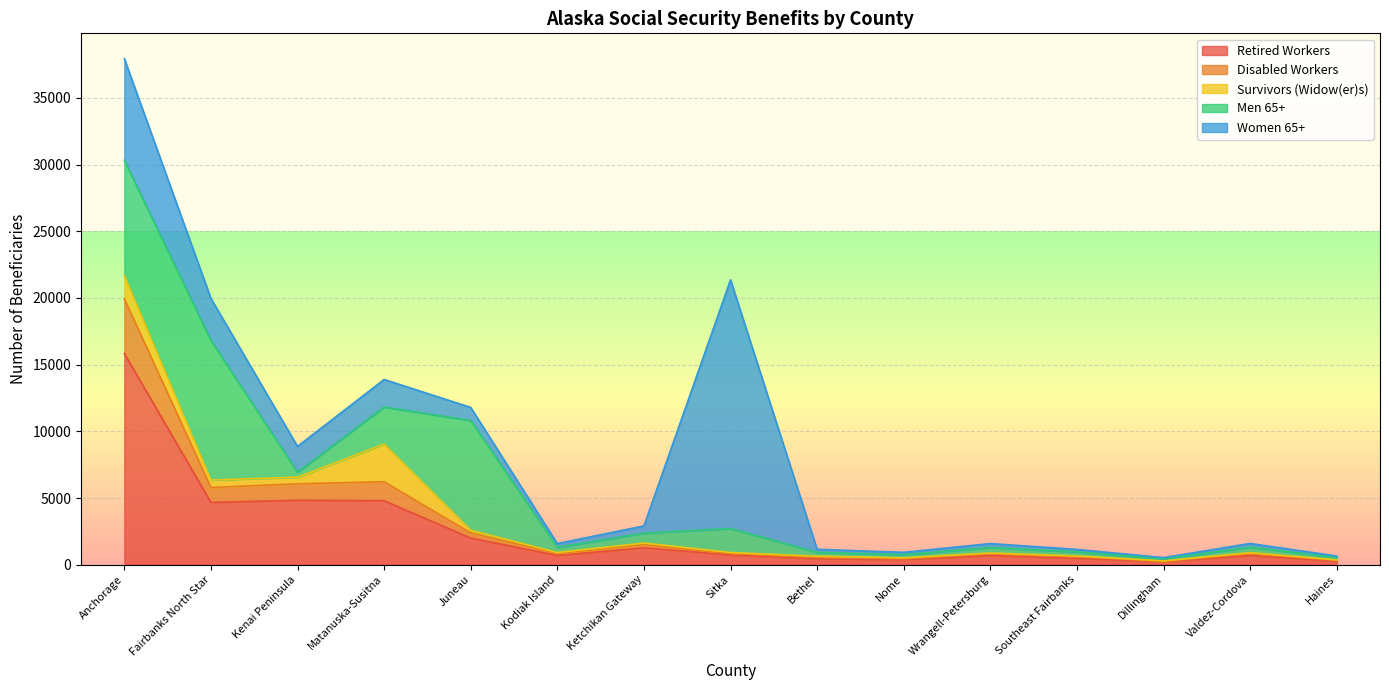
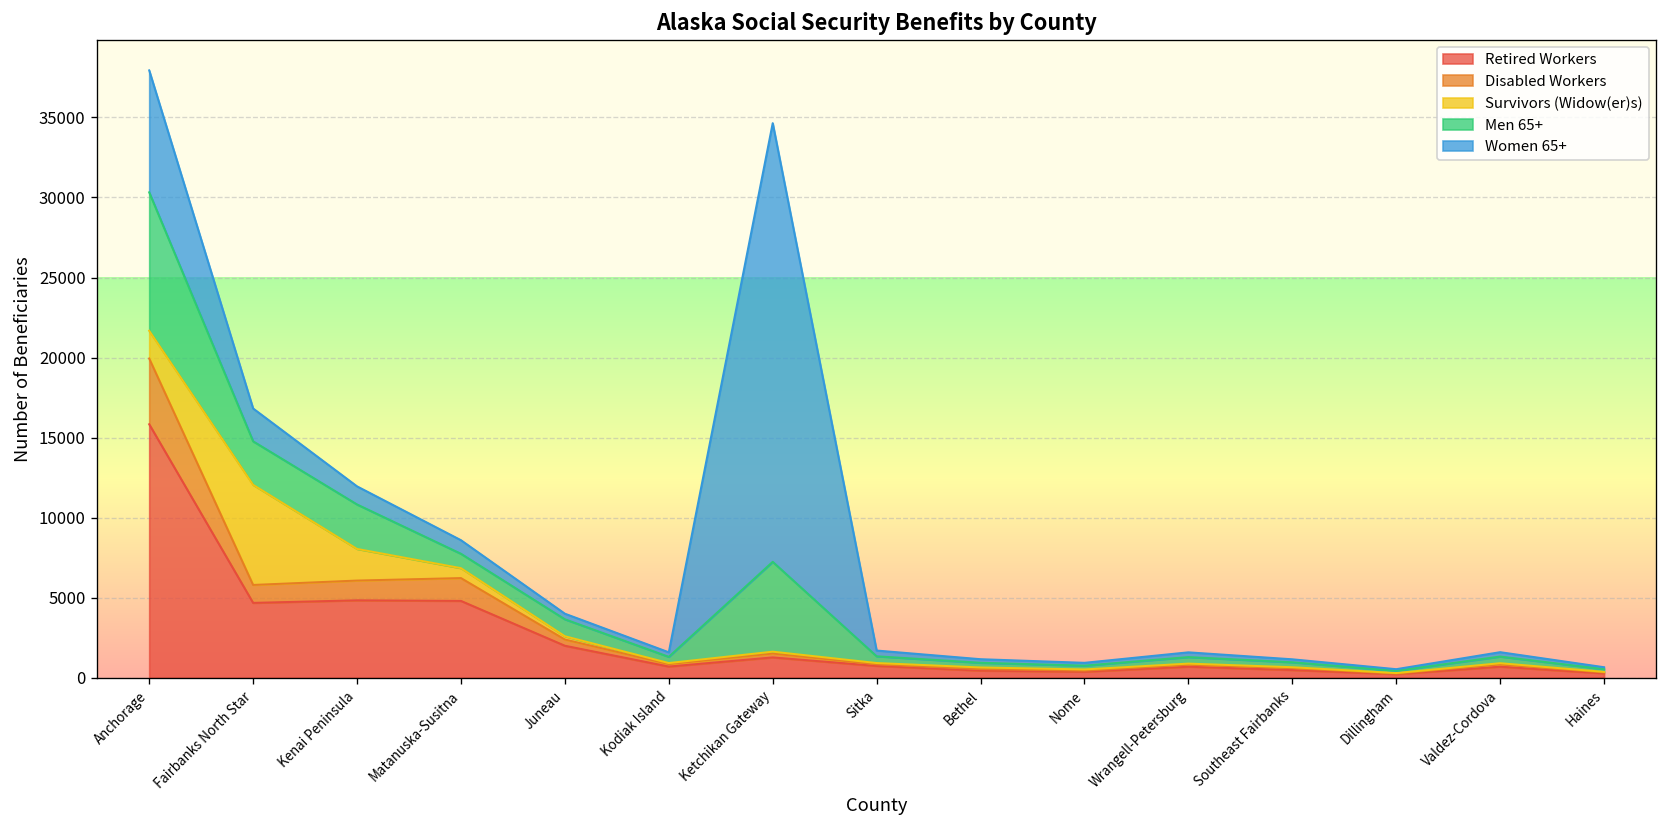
Survivors (Widow(er)s), Fairbanks North Star: 600 -> 6300
Men 65+, Fairbanks North Star: 10500 -> 2700
Women 65+, Fairbanks North Star: 3100 -> 2100
Survivors (Widow(er)s), Kenai Peninsula: 500 -> 2000
Men 65+, Kenai Peninsula: 400 -> 2800
Women 65+, Kenai Peninsula: 1900 -> 1100
Survivors (Widow(er)s), Matanuska-Susitna: 2800 -> 600
Men 65+, Matanuska-Susitna: 2800 -> 900
Women 65+, Matanuska-Susitna: 2100 -> 800
Men 65+, Juneau: 8200 -> 1100
Women 65+, Juneau: 1000 -> 400
Men 65+, Ketchikan Gateway: 700 -> 5600
Women 65+, Ketchikan Gateway: 500 -> 27400
Men 65+, Sitka: 1800 -> 400
Women 65+, Sitka: 18600 -> 400
